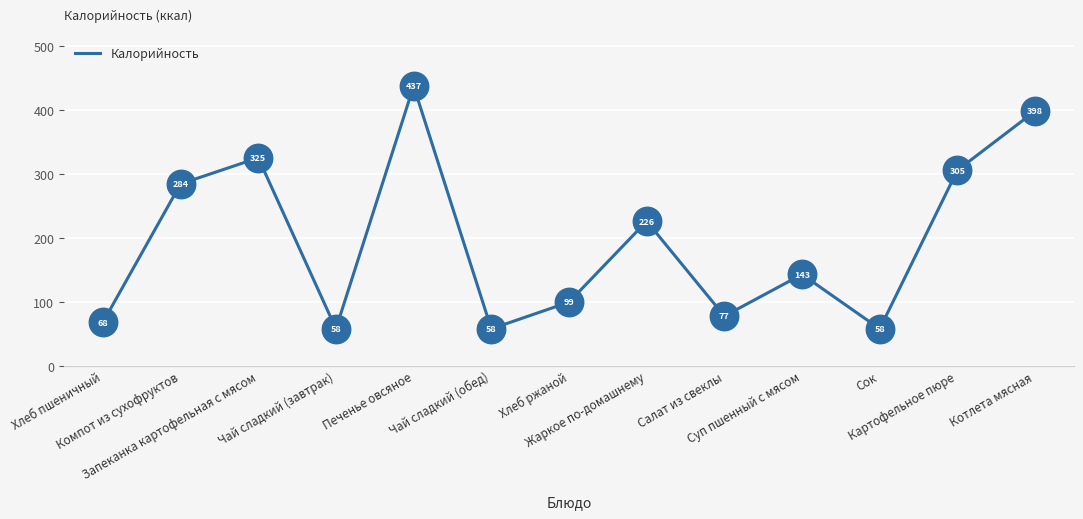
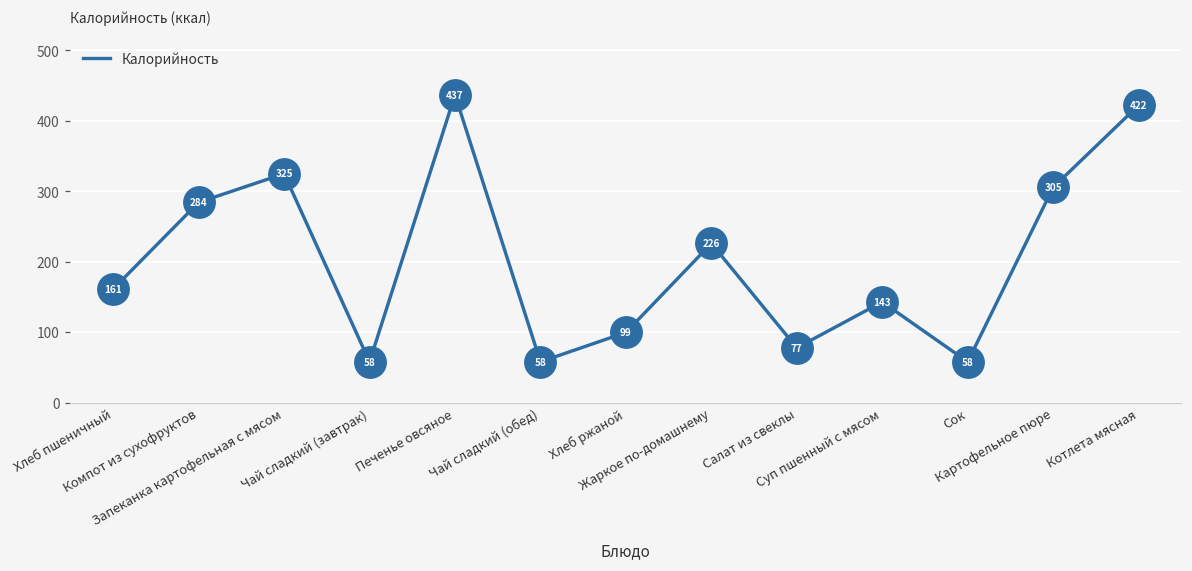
Хлеб пшеничный: 68 -> 161
Котлета мясная: 398 -> 422
